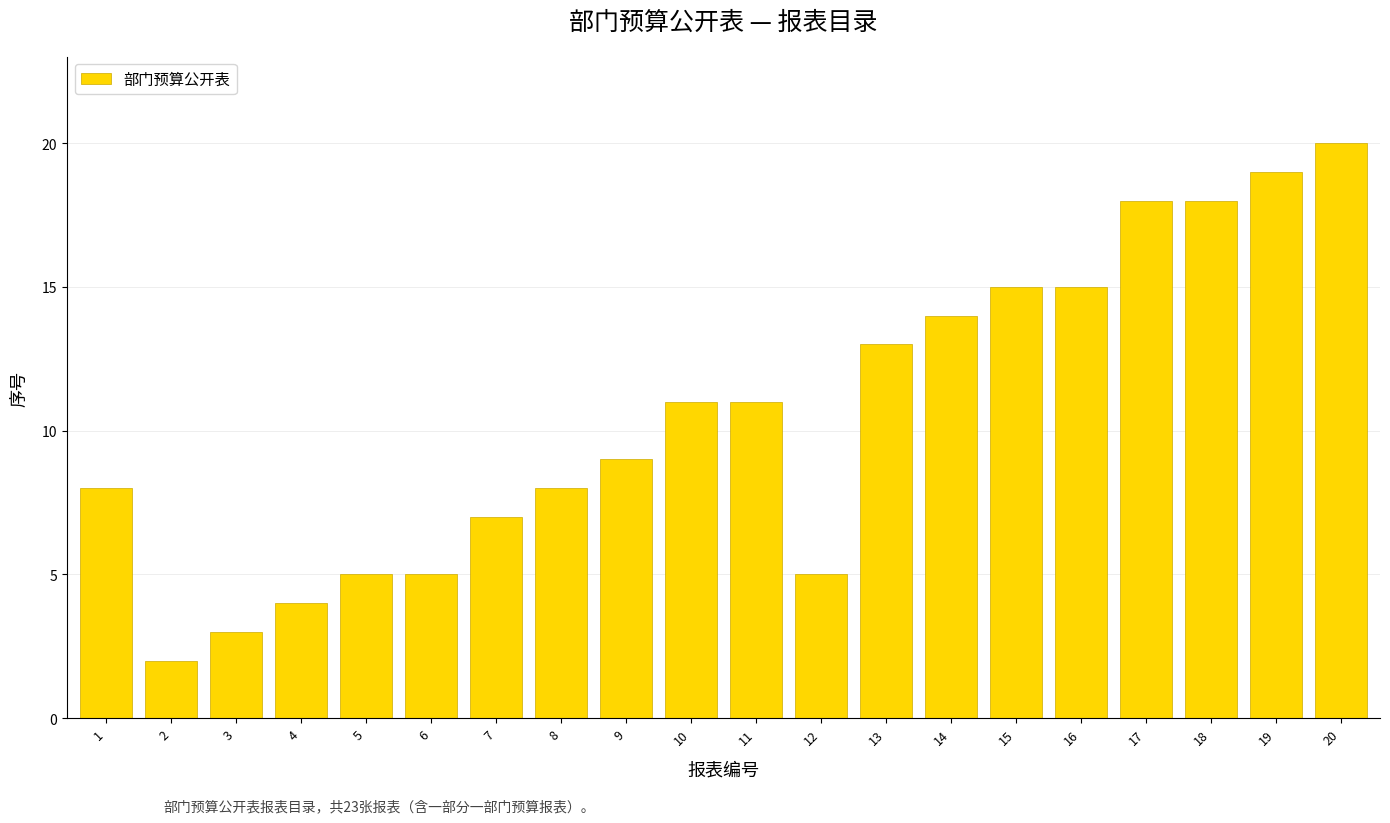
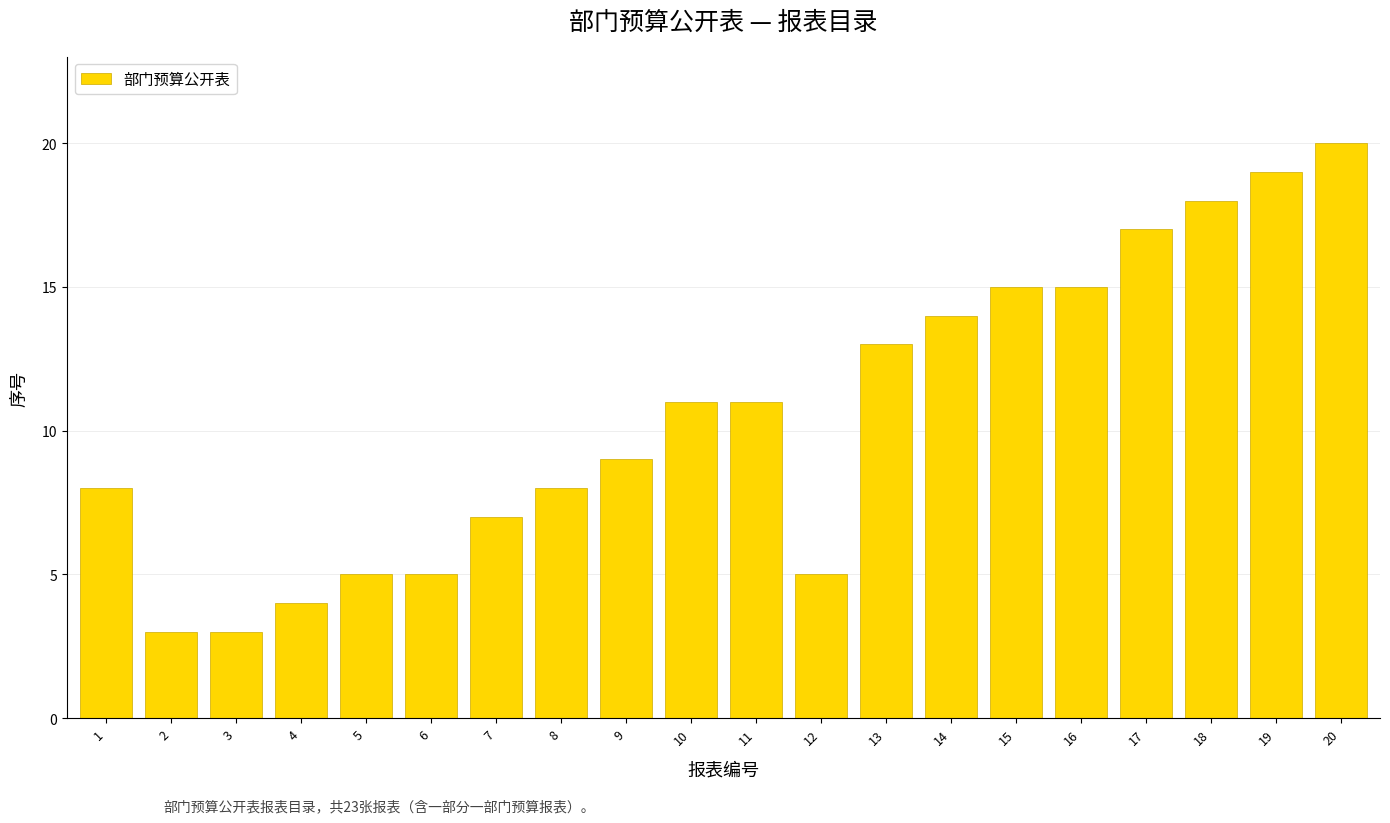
2: 2 -> 3
17: 18 -> 17
